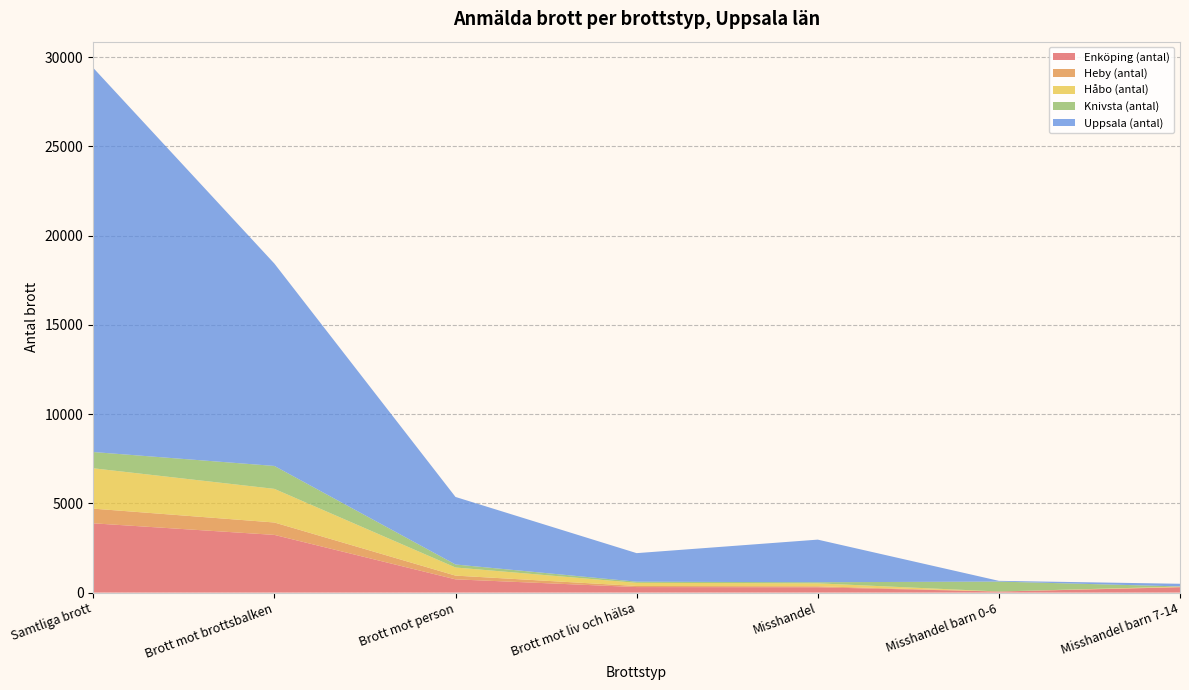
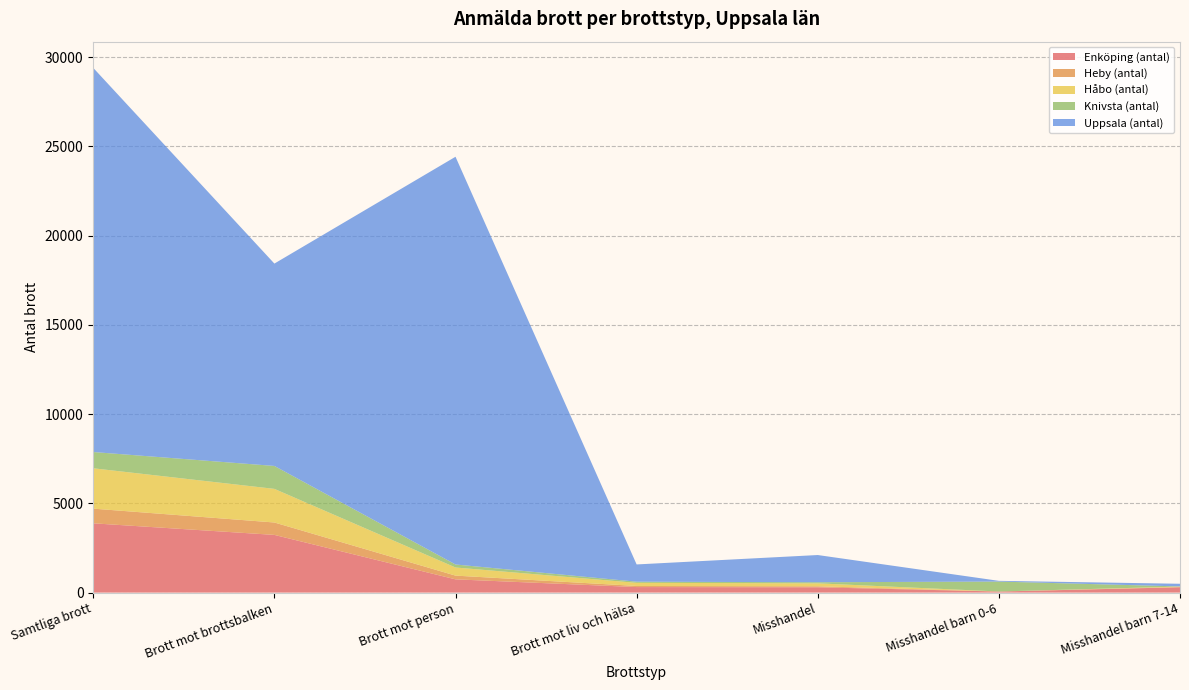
Uppsala (antal), Brott mot person: 3800 -> 22800
Uppsala (antal), Brott mot liv och hälsa: 1600 -> 1000
Uppsala (antal), Misshandel: 2400 -> 1500
